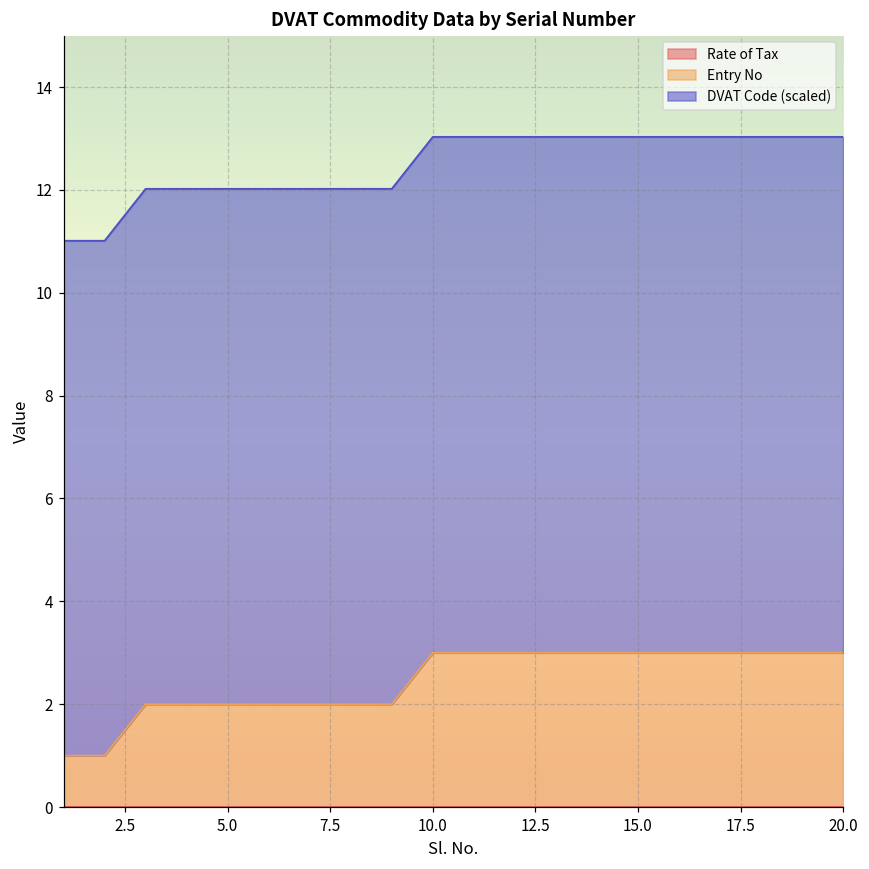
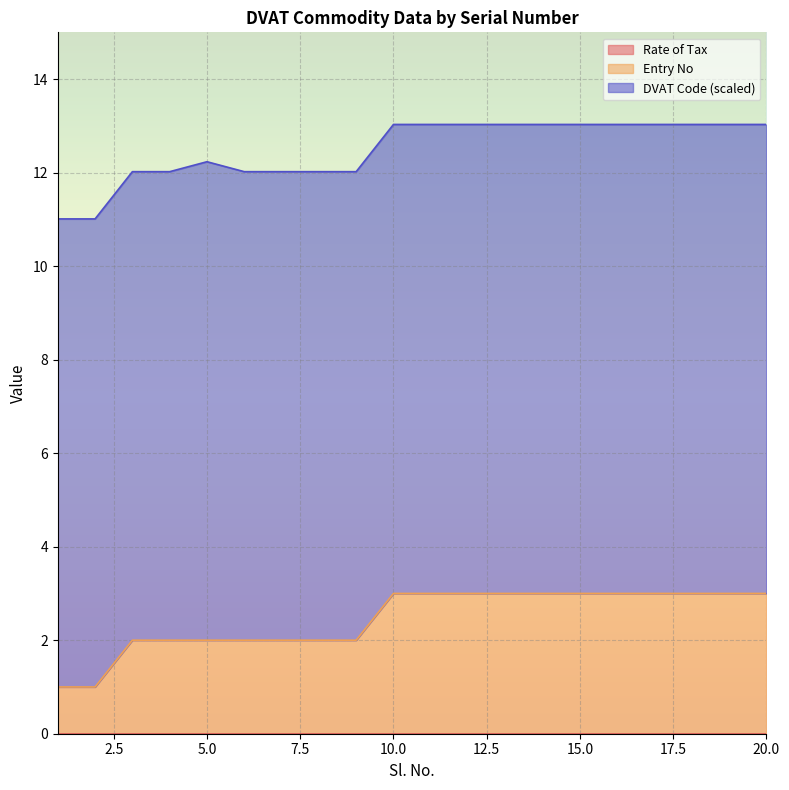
DVAT Code (scaled), 5.0: 10.0 -> 10.2
